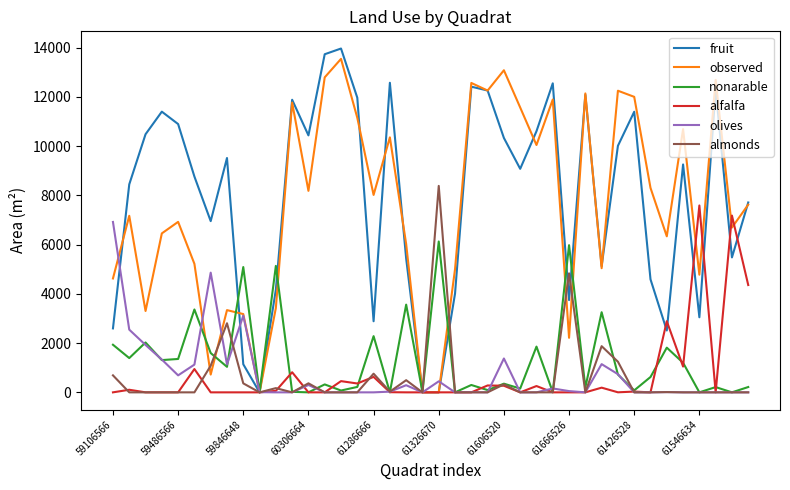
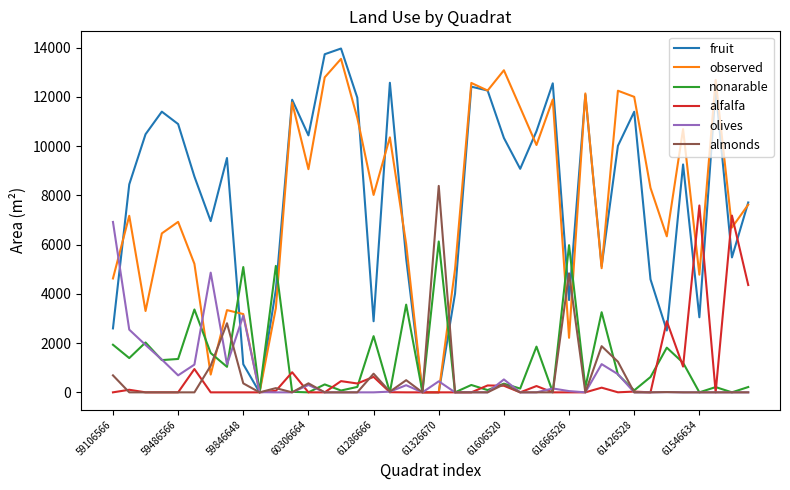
observed, 60306664: 8200 -> 9100
olives, 61606520: 1400 -> 500
